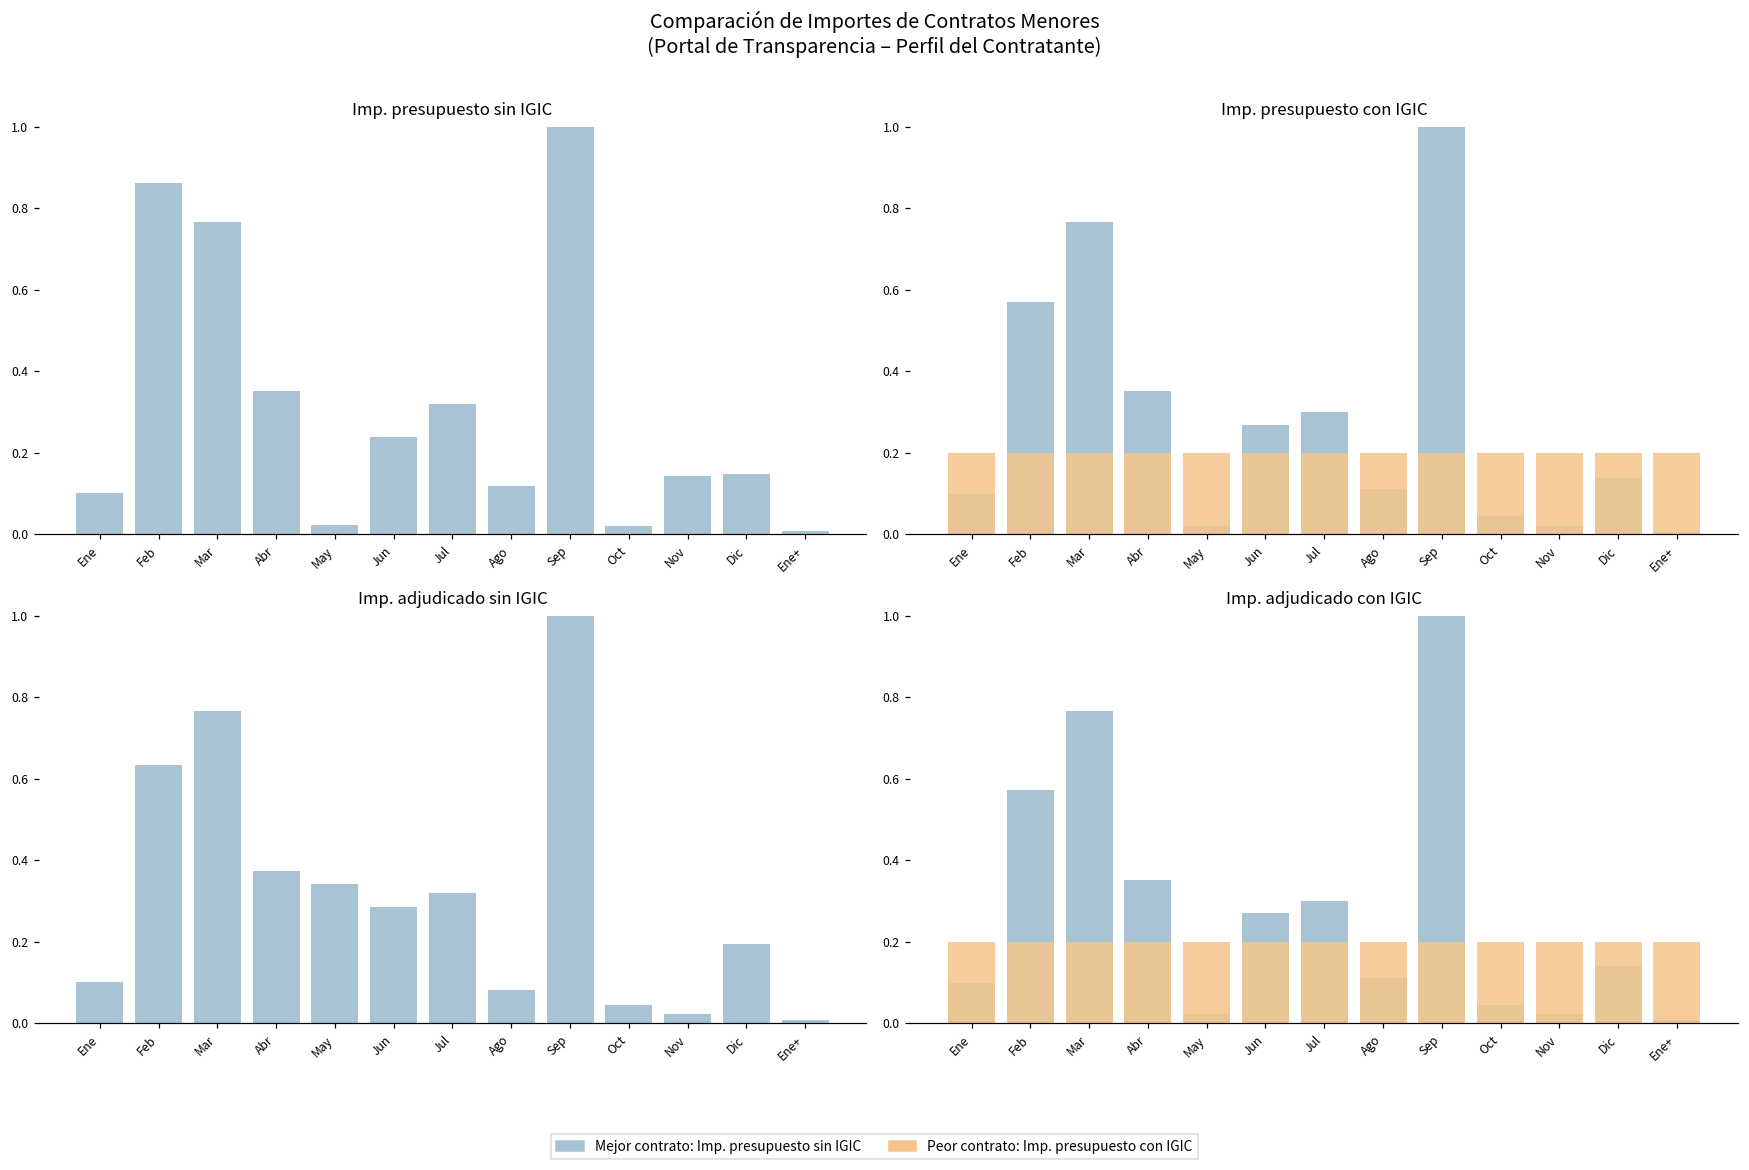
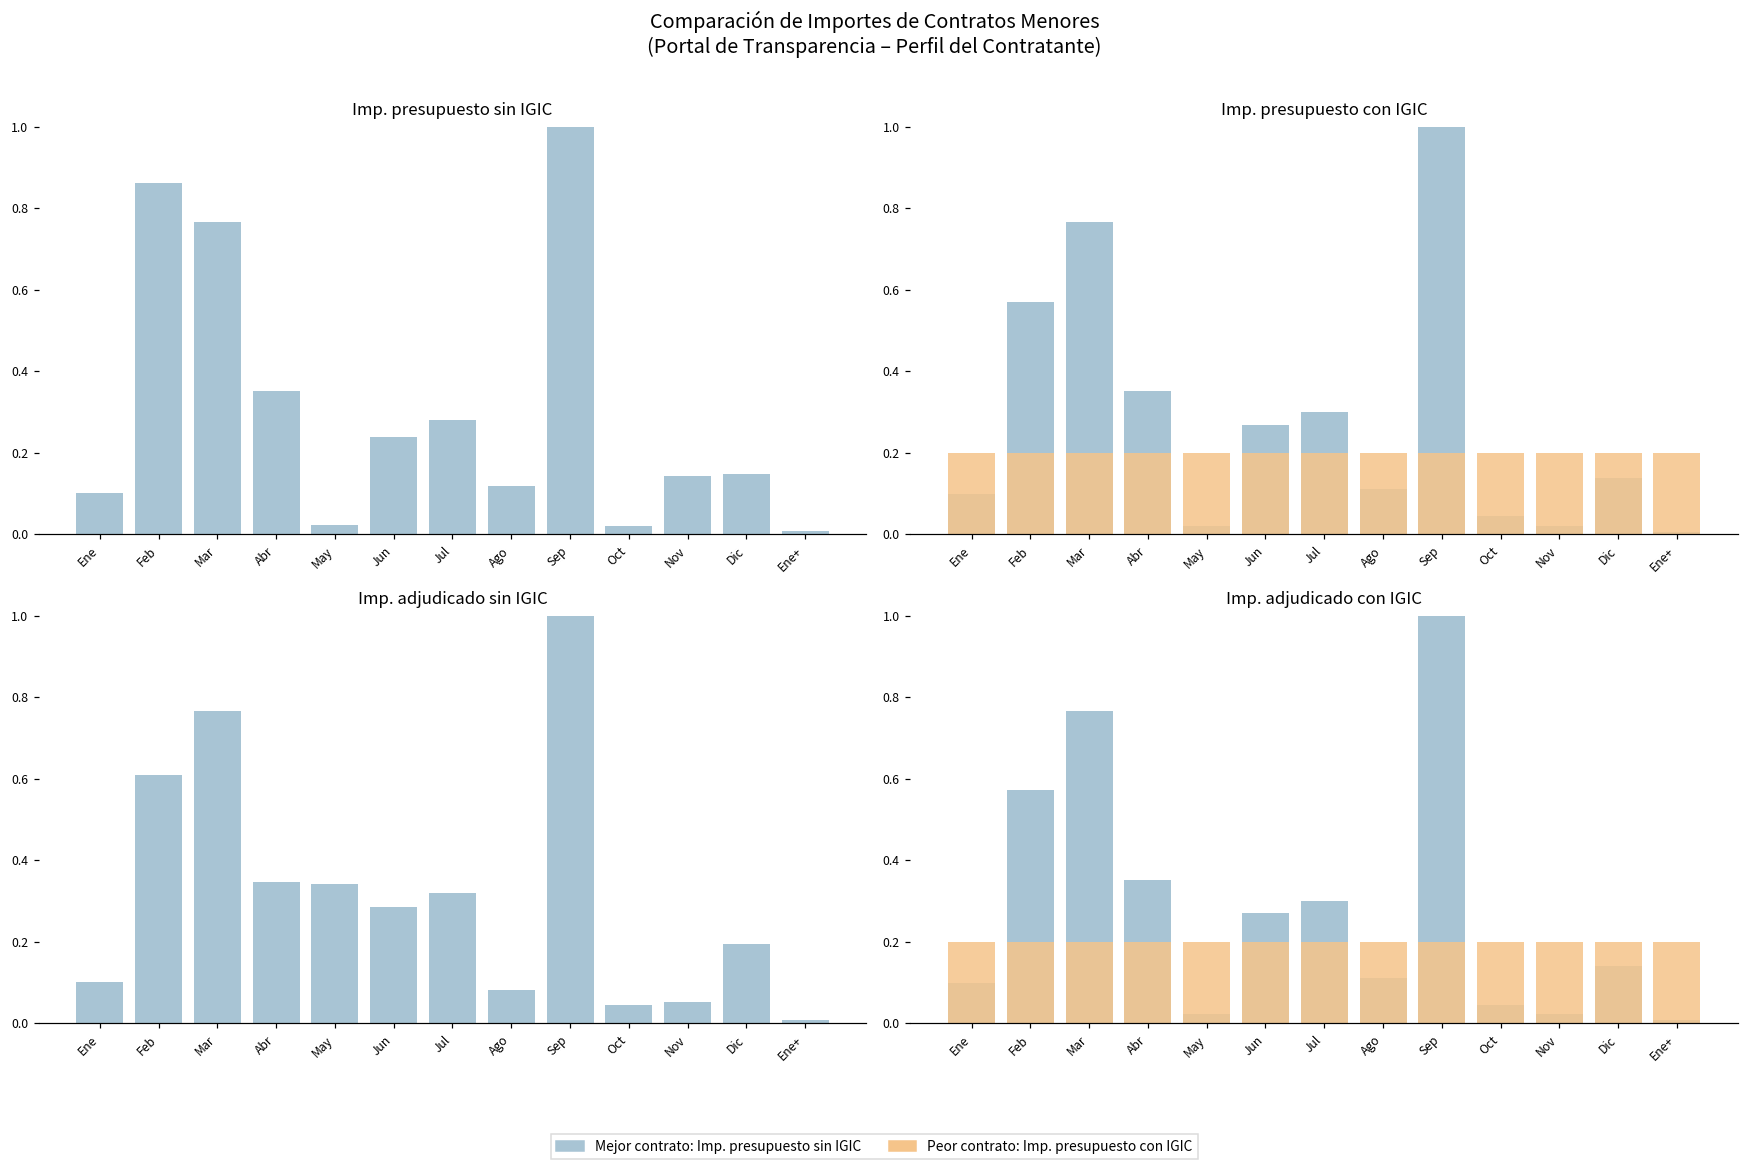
Imp. presupuesto sin IGIC, Jul: 0.32 -> 0.28
Imp. adjudicado sin IGIC, Feb: 0.63 -> 0.61
Imp. adjudicado sin IGIC, Abr: 0.37 -> 0.35
Imp. adjudicado sin IGIC, Nov: 0.02 -> 0.05
